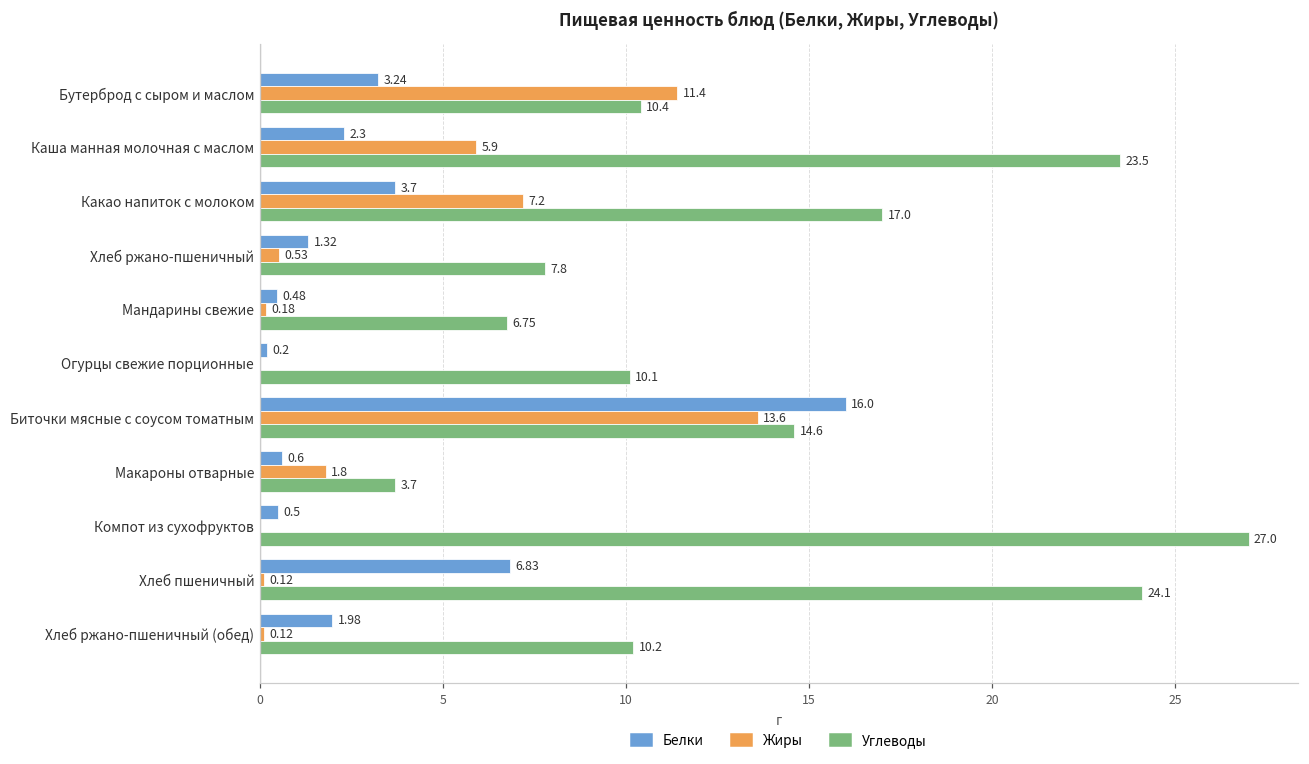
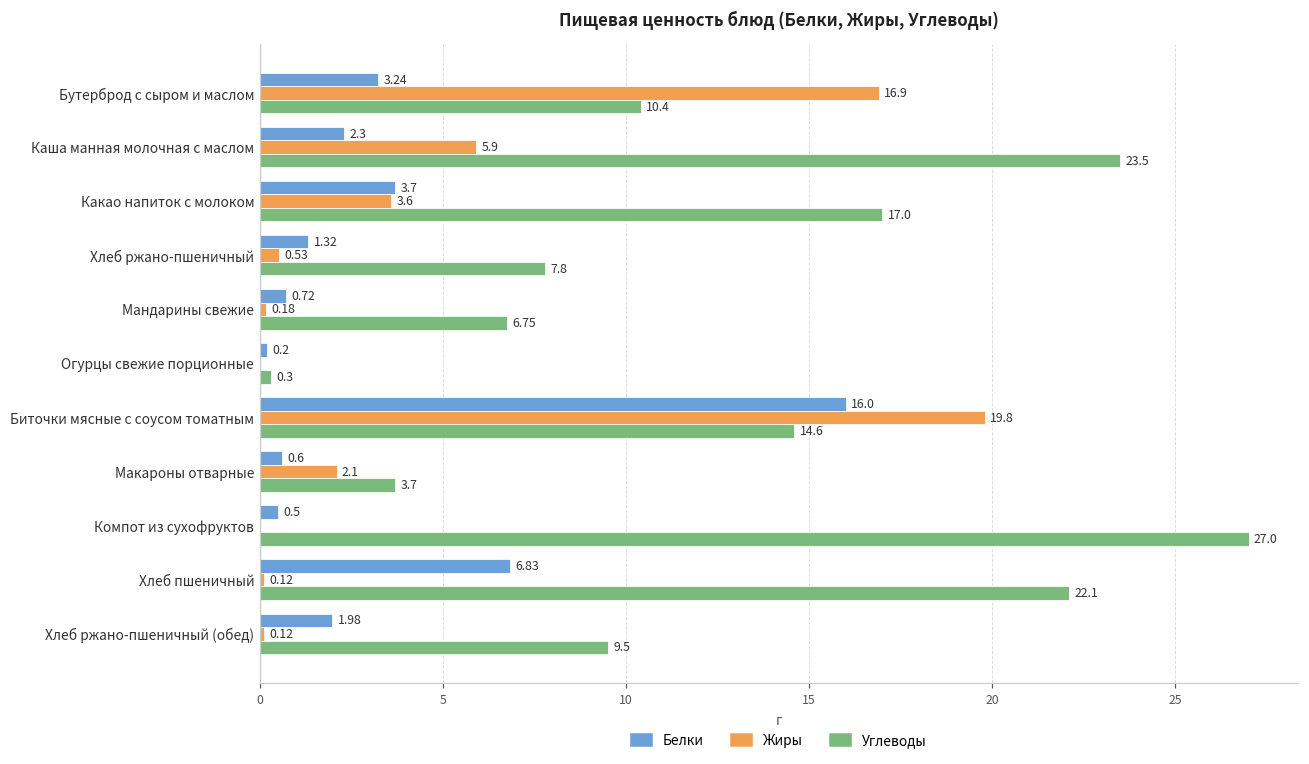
Жиры, Бутерброд с сыром и маслом: 11.4 -> 16.9
Жиры, Какао напиток с молоком: 7.2 -> 3.6
Белки, Мандарины свежие: 0.48 -> 0.72
Углеводы, Огурцы свежие порционные: 10.1 -> 0.3
Жиры, Биточки мясные с соусом томатным: 13.6 -> 19.8
Жиры, Макароны отварные: 1.8 -> 2.1
Углеводы, Хлеб пшеничный: 24.1 -> 22.1
Углеводы, Хлеб ржано-пшеничный (обед): 10.2 -> 9.5
